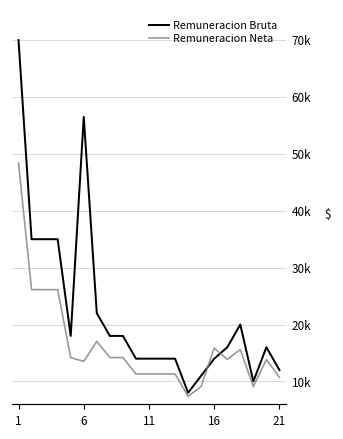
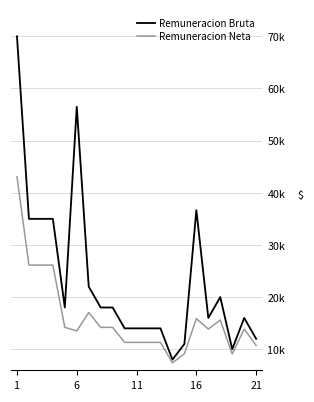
Remuneracion Neta, 1: 48000 -> 43000
Remuneracion Bruta, 16: 14000 -> 37000
